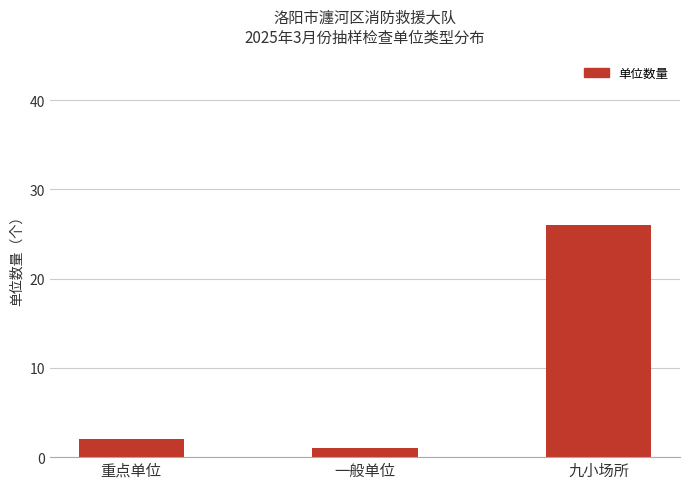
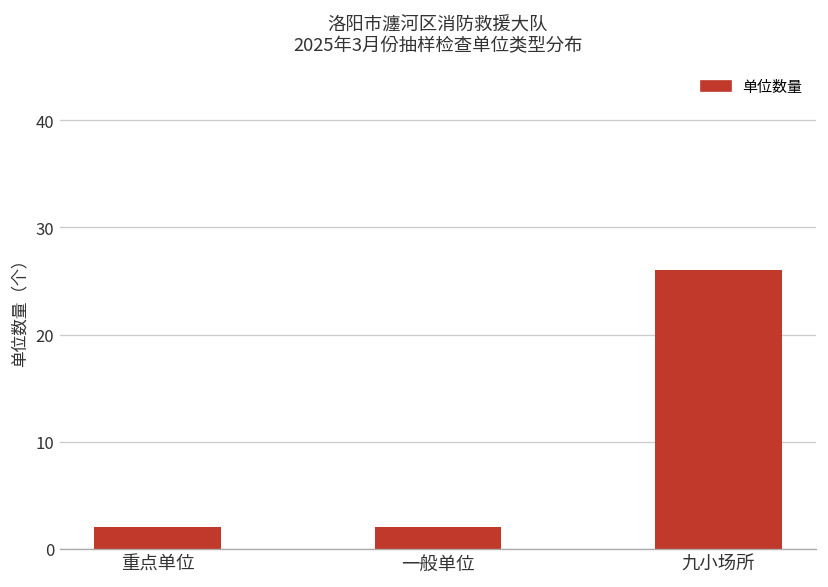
一般单位: 1 -> 2
